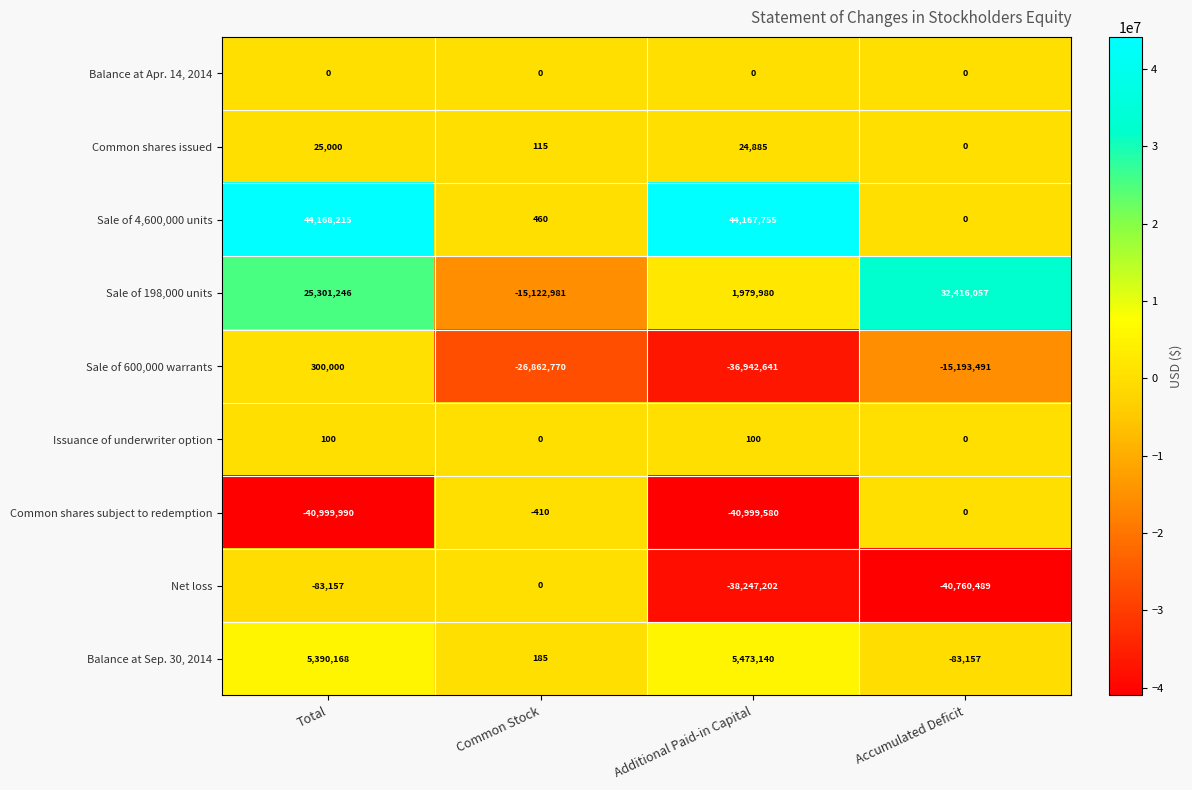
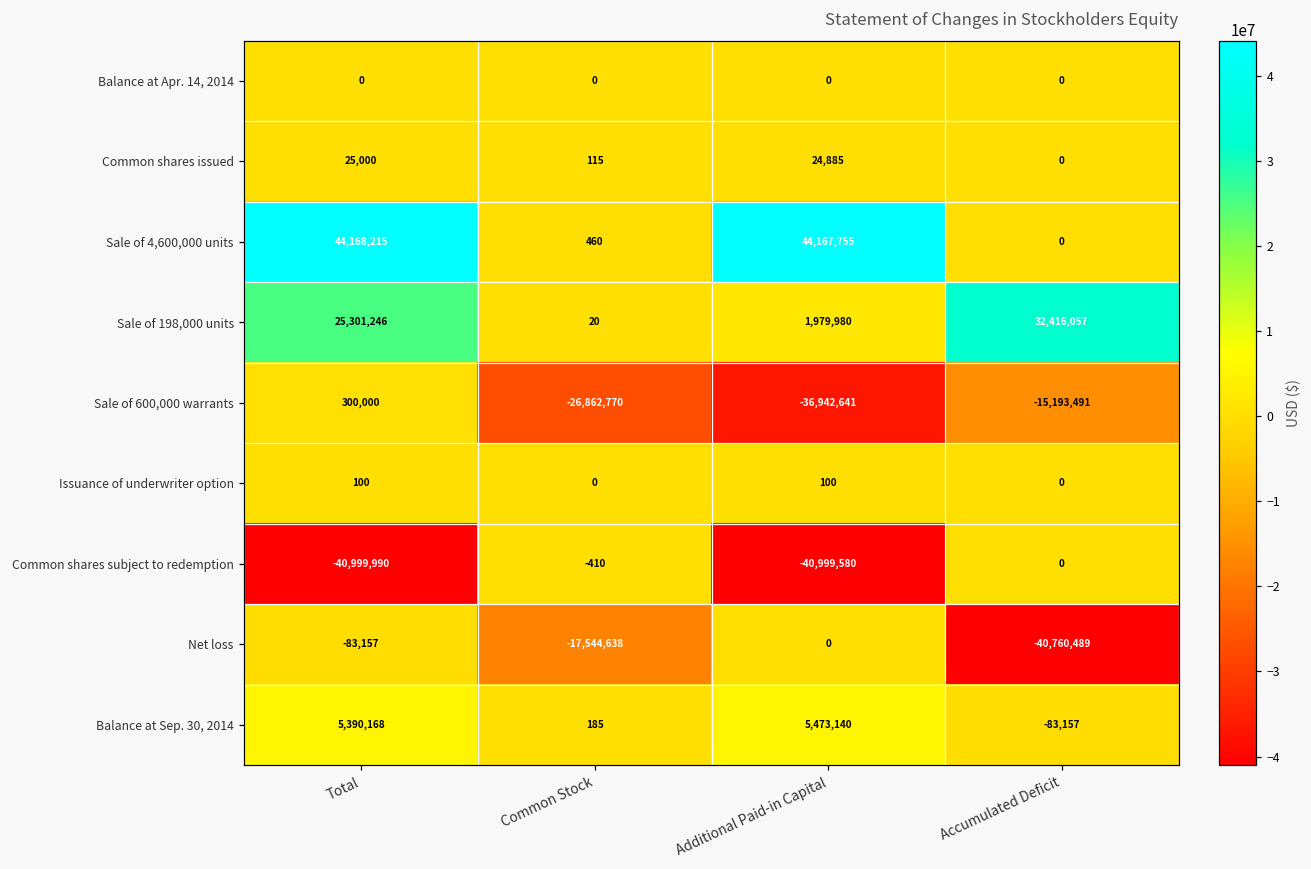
Sale of 198,000 units, Common Stock: -15,122,981 -> 20
Net loss, Common Stock: 0 -> -17,544,638
Net loss, Additional Paid-in Capital: -38,247,202 -> 0
